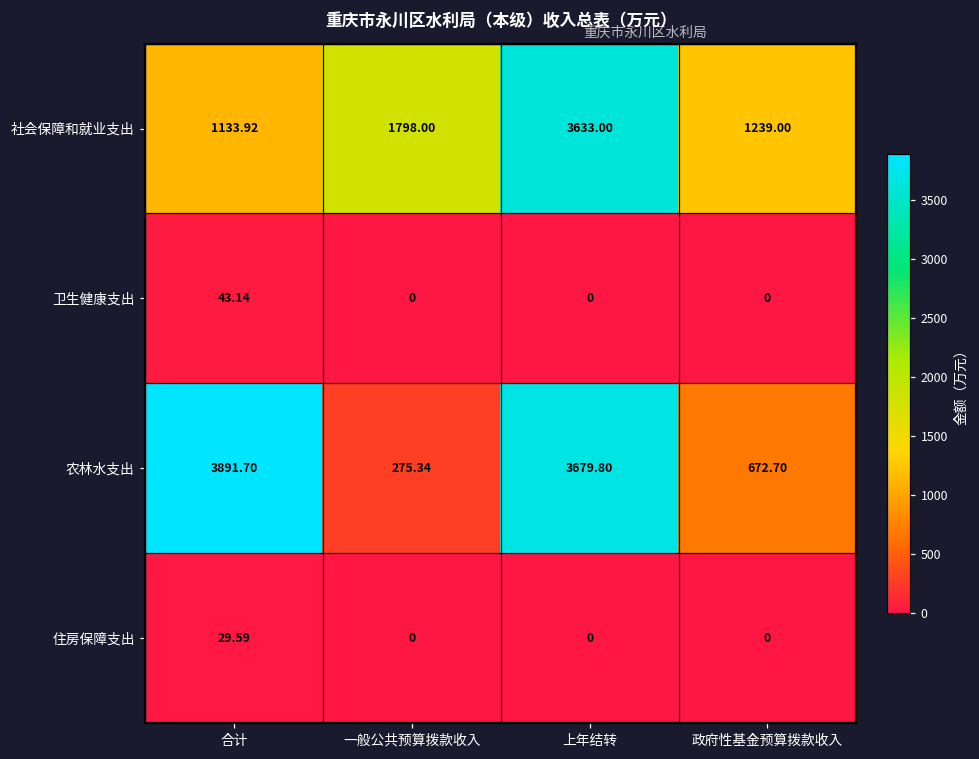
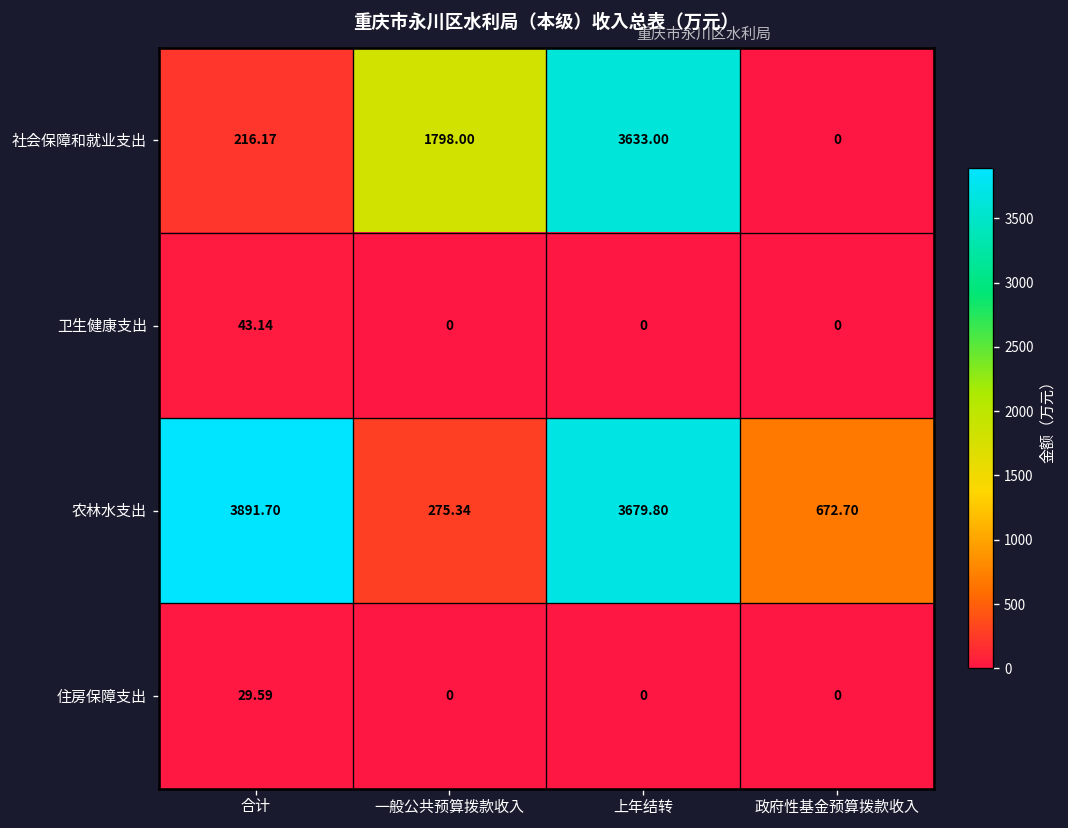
社会保障和就业支出, 合计: 1133.92 -> 216.17
社会保障和就业支出, 政府性基金预算拨款收入: 1239.00 -> 0
